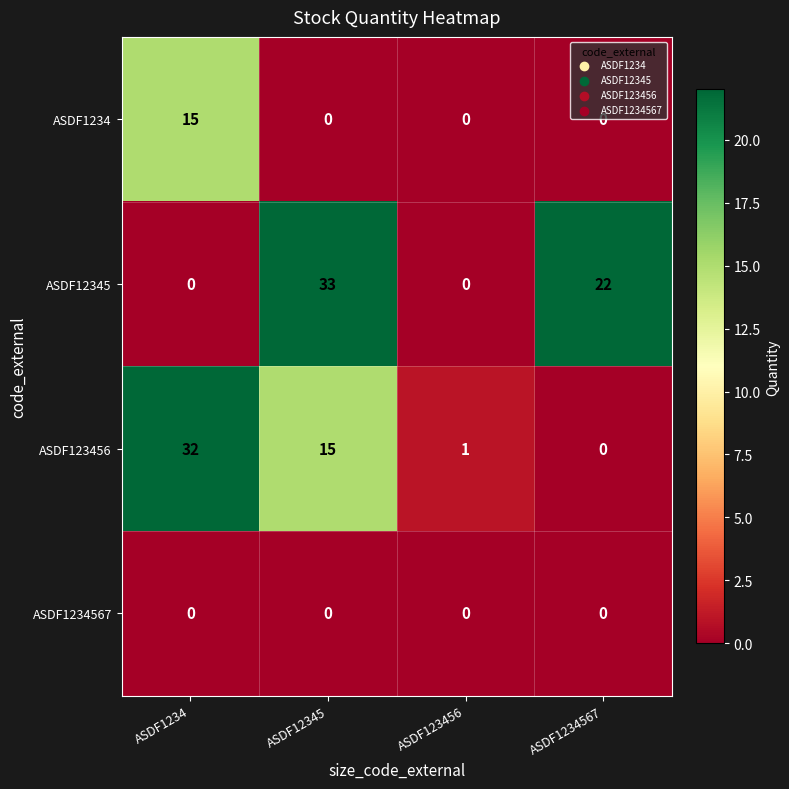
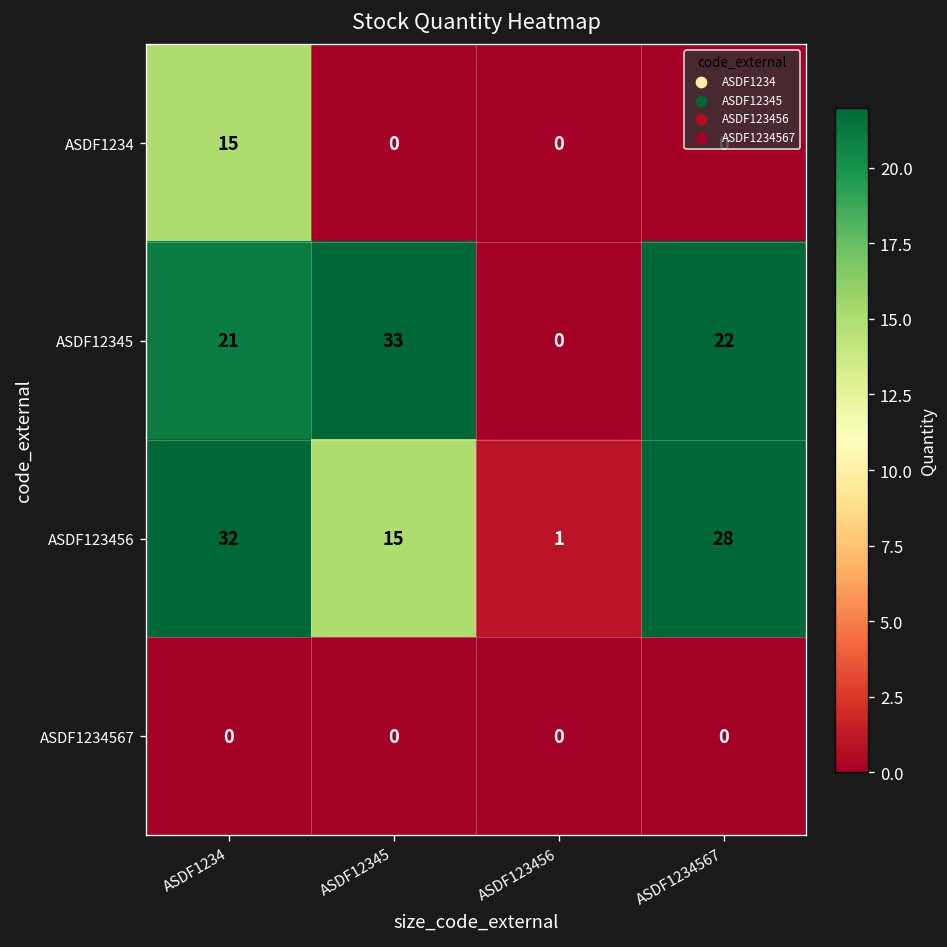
ASDF12345, ASDF1234: 0 -> 21
ASDF123456, ASDF1234567: 0 -> 28
